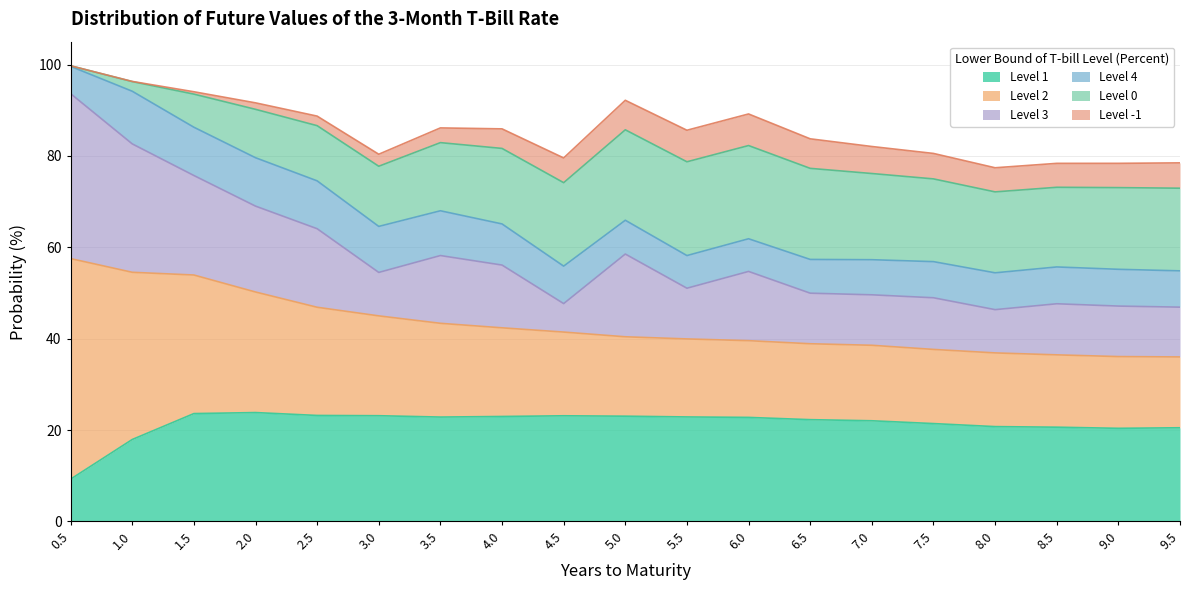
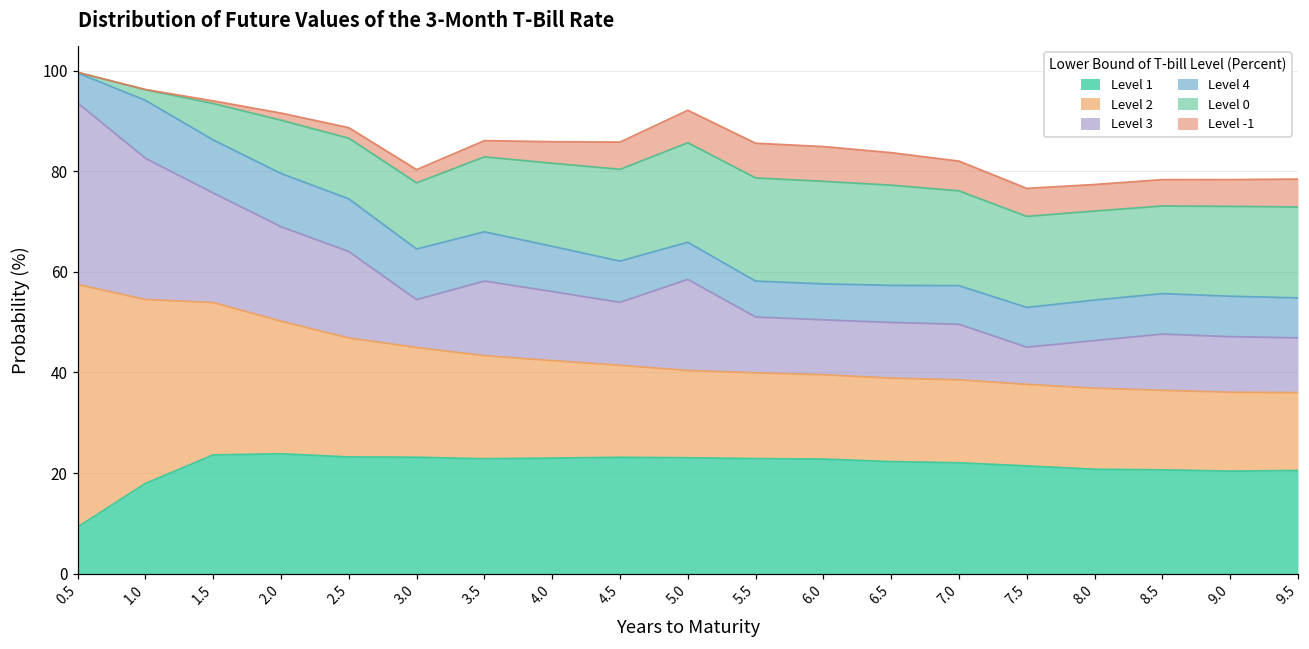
Level 3, 4.5: 6 -> 13
Level 3, 6.0: 15 -> 11
Level 3, 7.5: 11 -> 7
